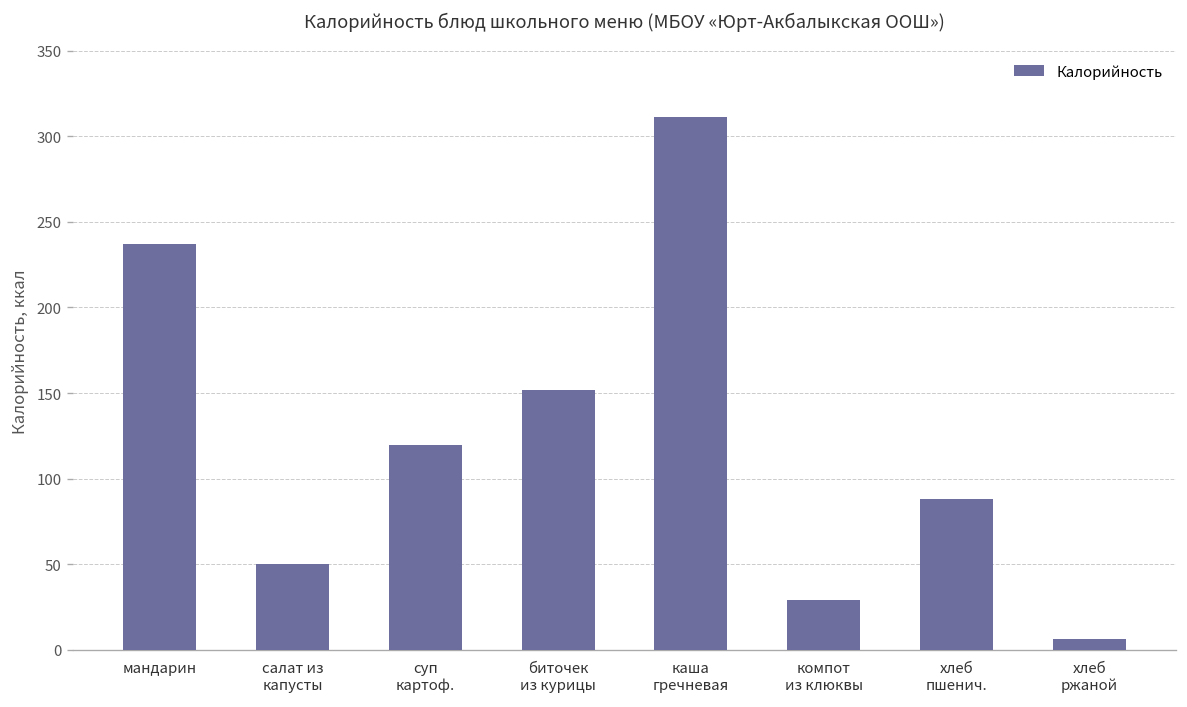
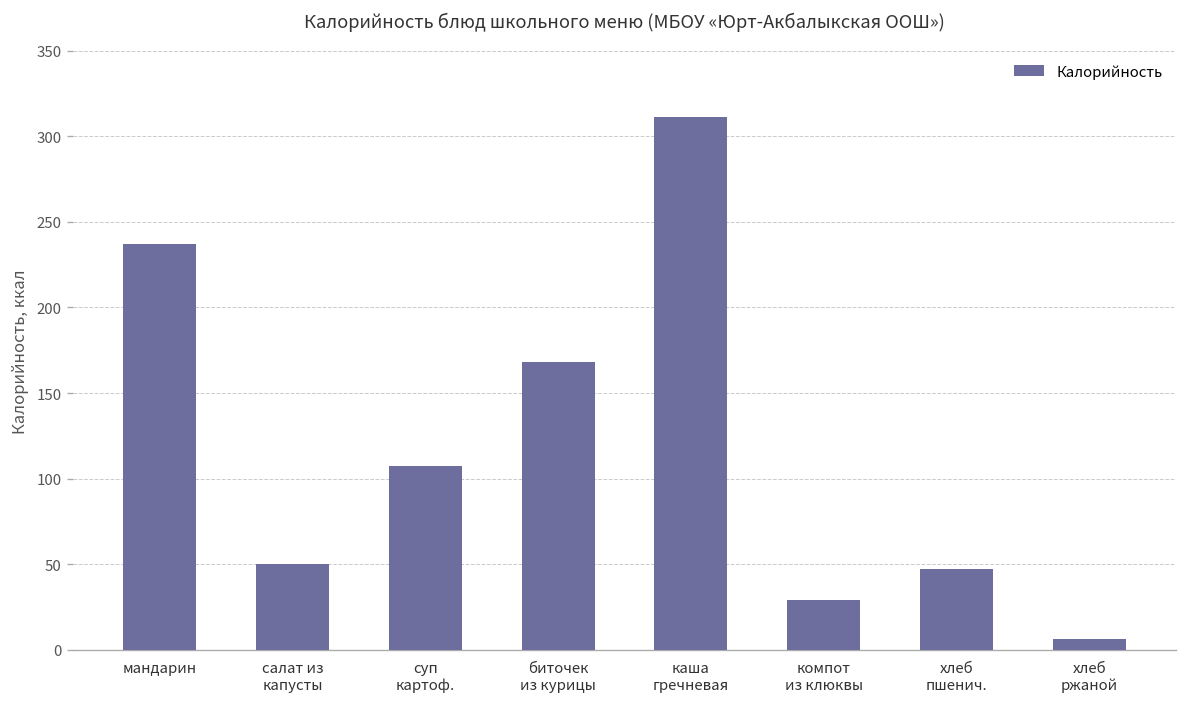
суп картоф.: 120 -> 107
биточек из курицы: 152 -> 168
хлеб пшенич.: 88 -> 47
